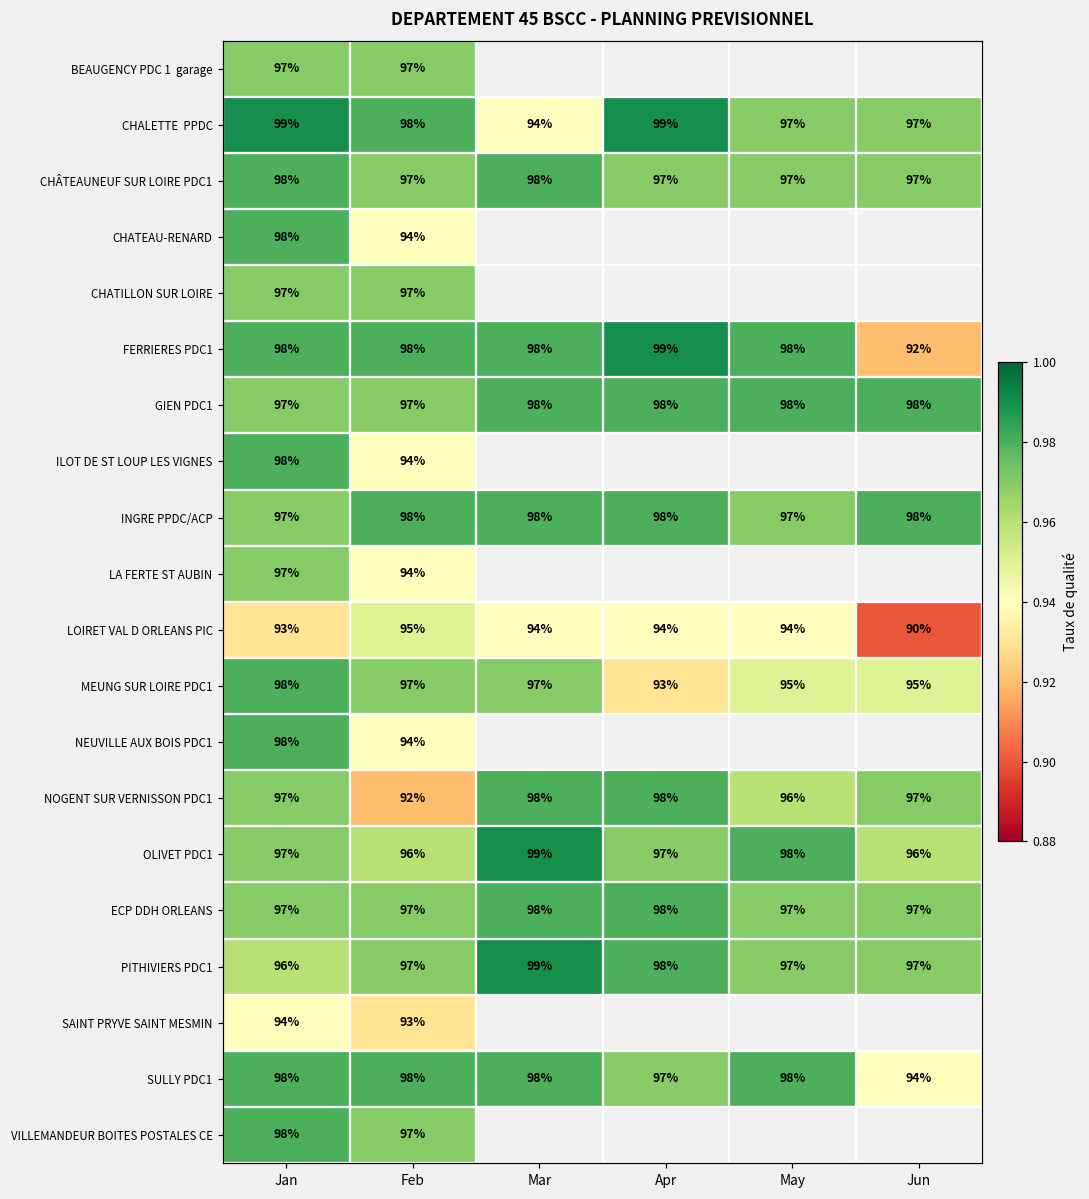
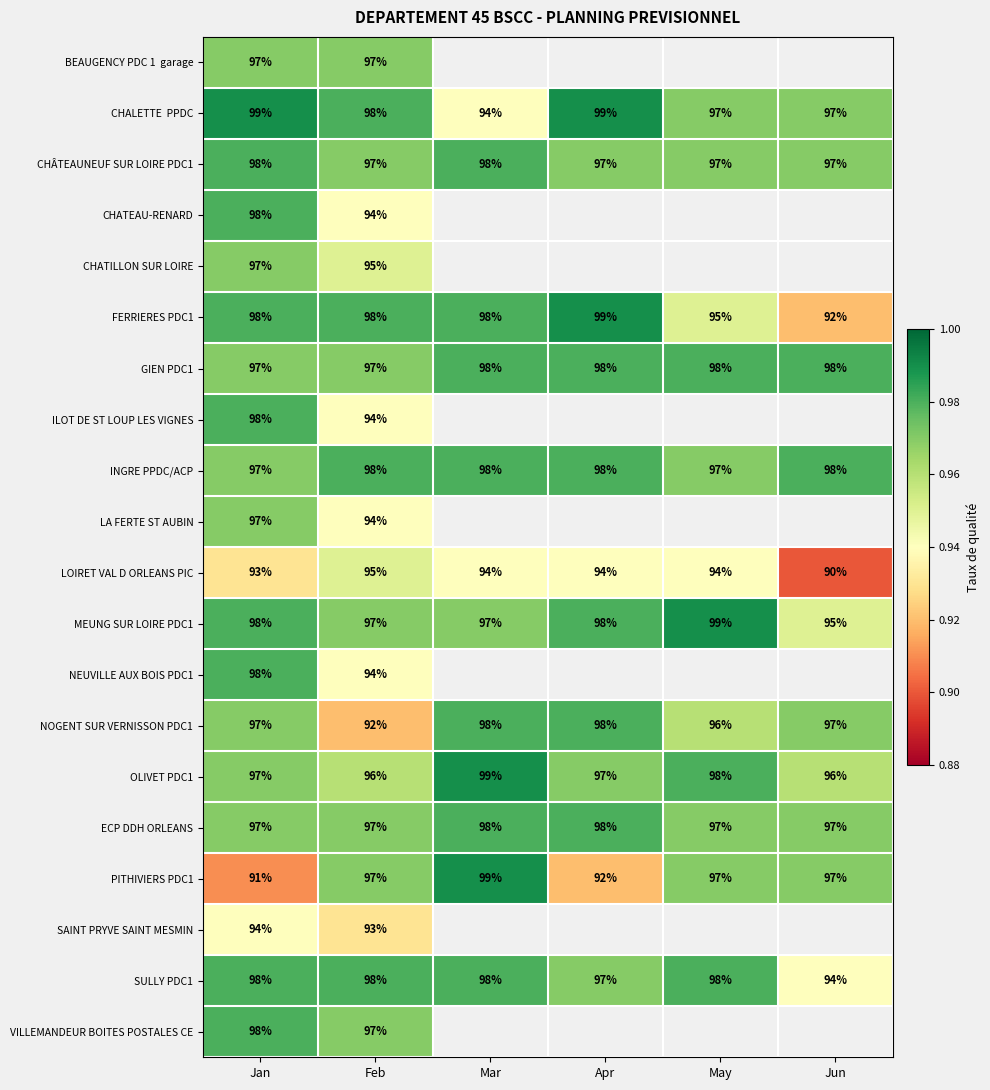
CHATILLON SUR LOIRE, Feb: 97% -> 95%
FERRIERES PDC1, May: 98% -> 95%
MEUNG SUR LOIRE PDC1, Apr: 93% -> 98%
MEUNG SUR LOIRE PDC1, May: 95% -> 99%
PITHIVIERS PDC1, Jan: 96% -> 91%
PITHIVIERS PDC1, Apr: 98% -> 92%
